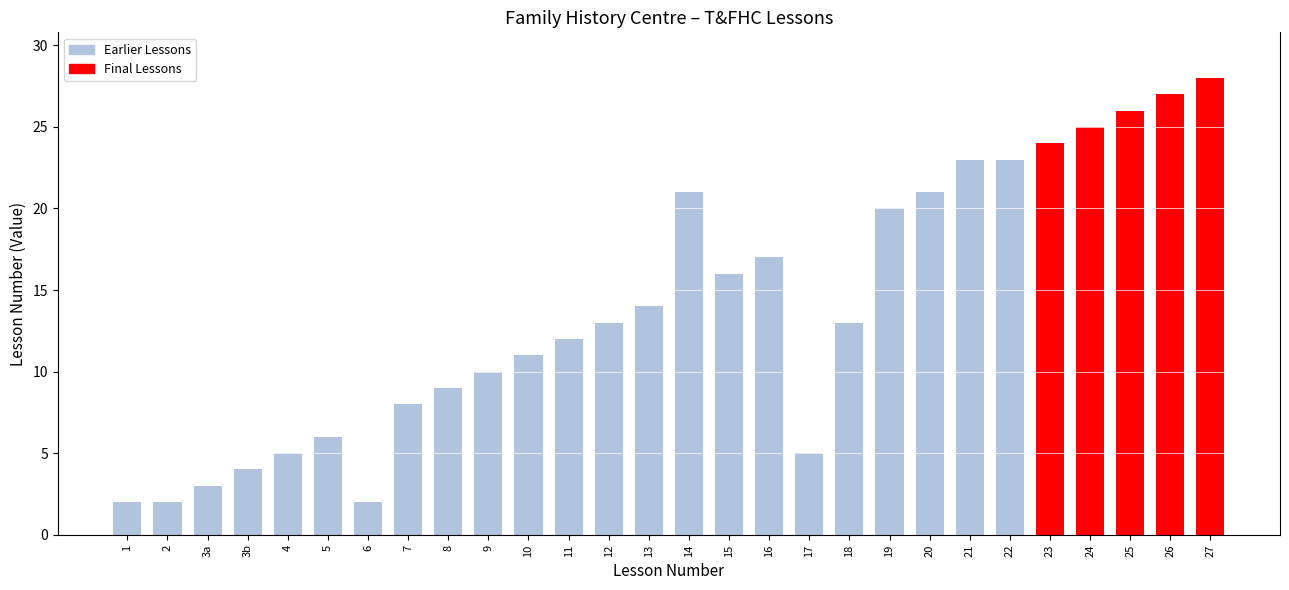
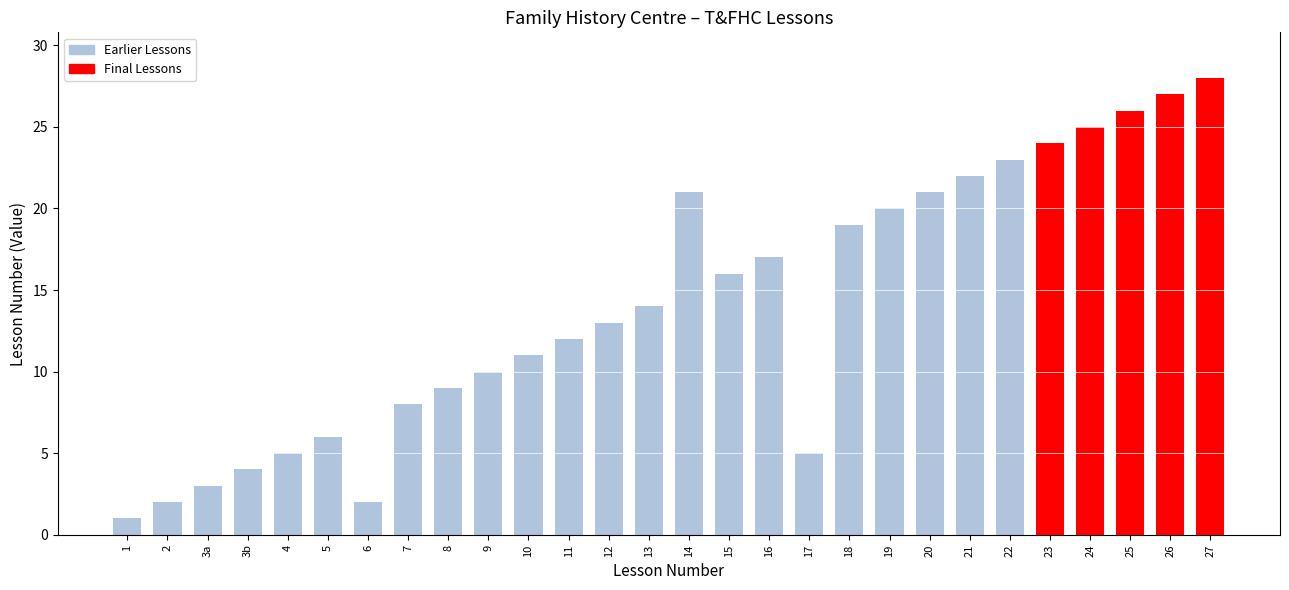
1: 2 -> 1
18: 13 -> 19
21: 23 -> 22
